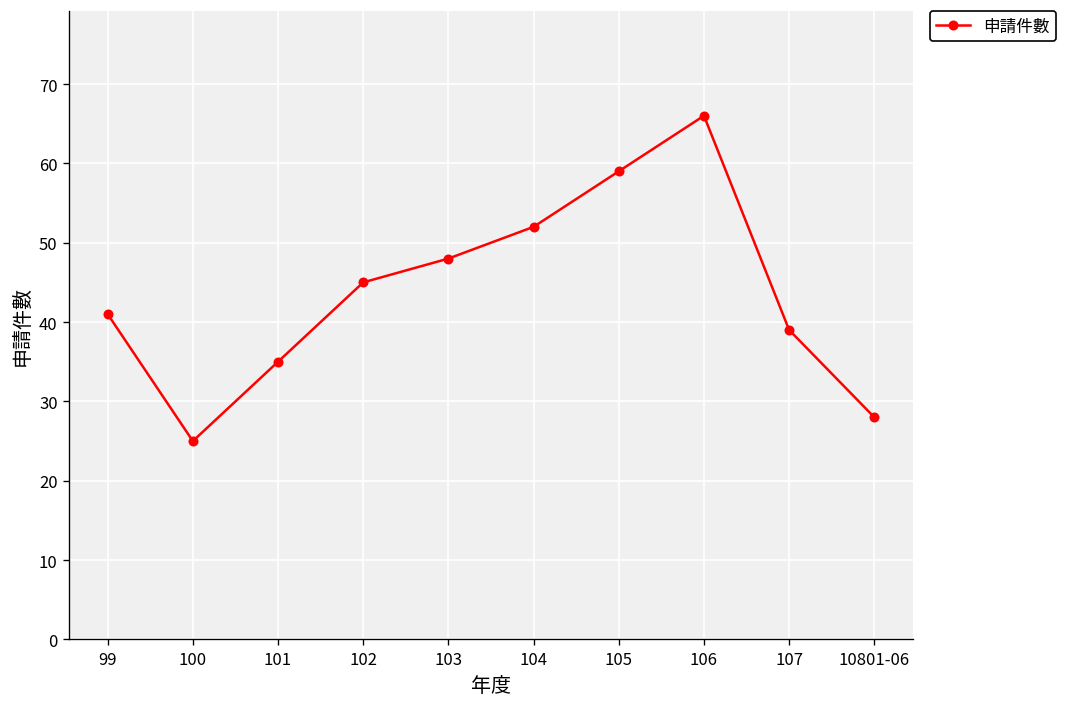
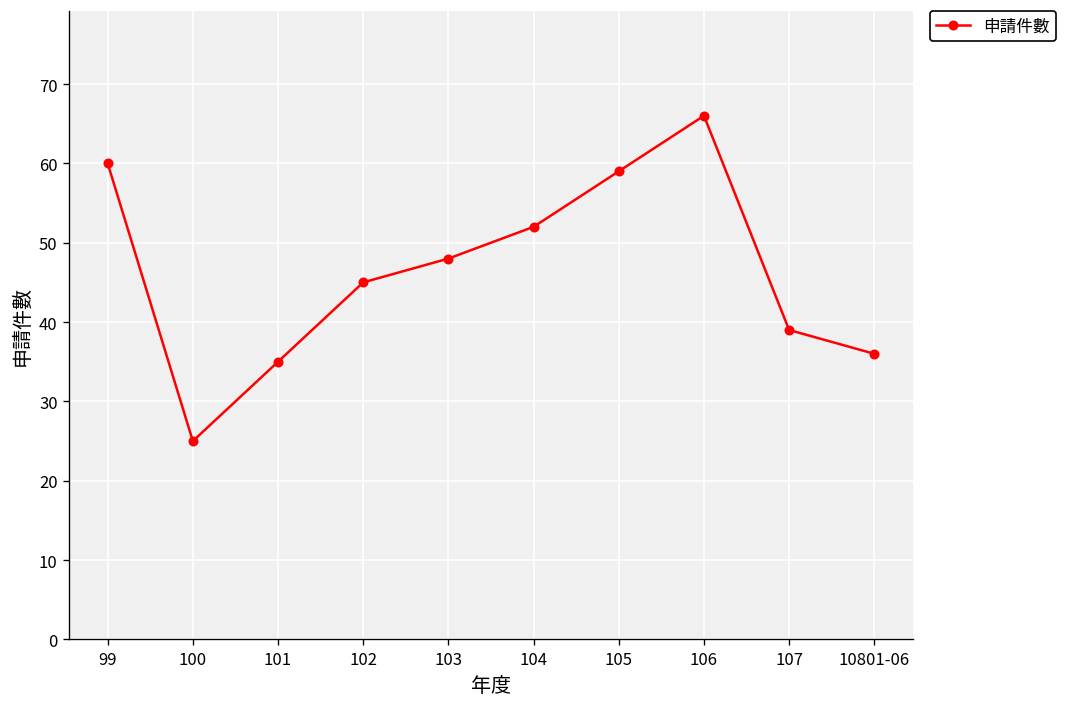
99: 41 -> 60
10801-06: 28 -> 36
